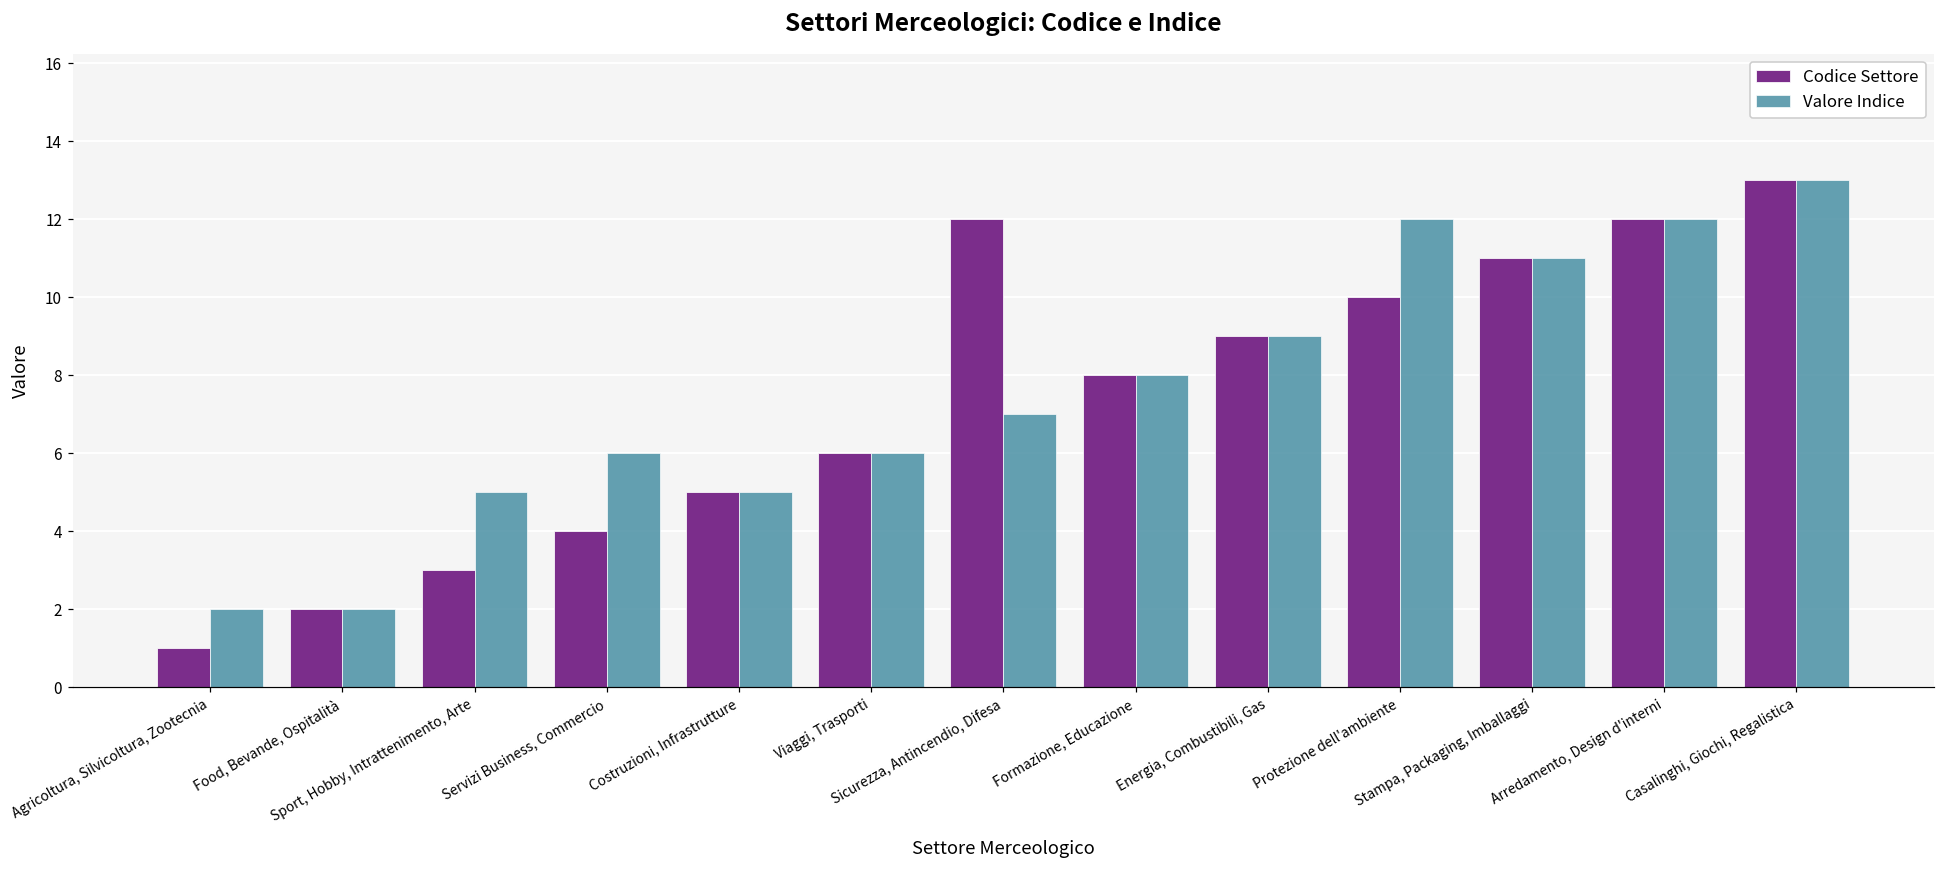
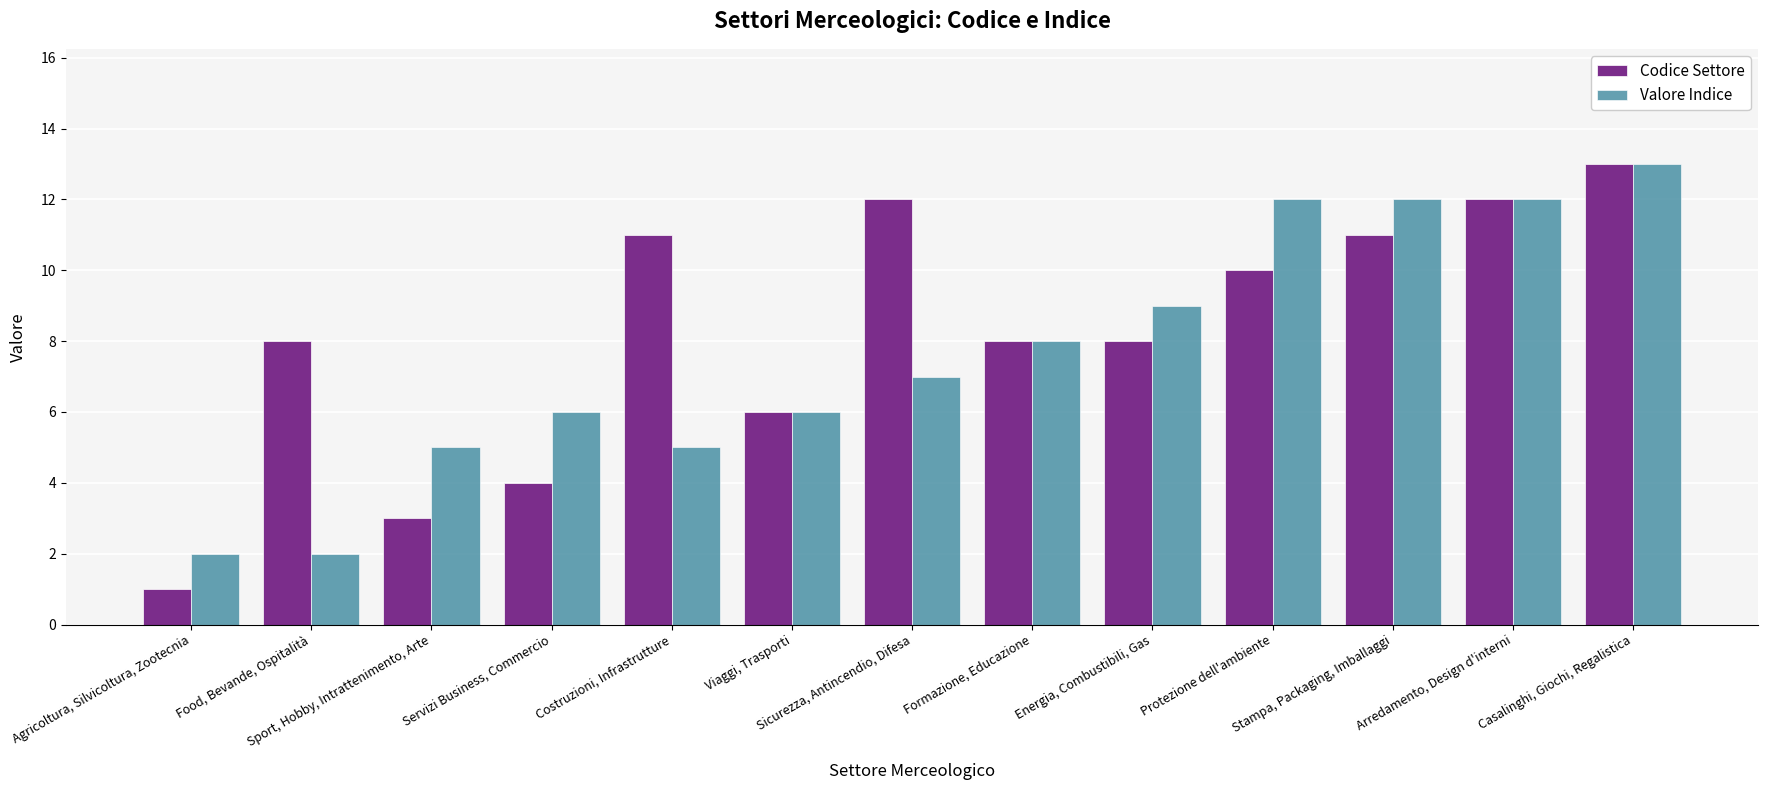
Codice Settore, Food, Bevande, Ospitalità: 2 -> 8
Codice Settore, Costruzioni, Infrastrutture: 5 -> 11
Codice Settore, Energia, Combustibili, Gas: 9 -> 8
Valore Indice, Stampa, Packaging, Imballaggi: 11 -> 12
